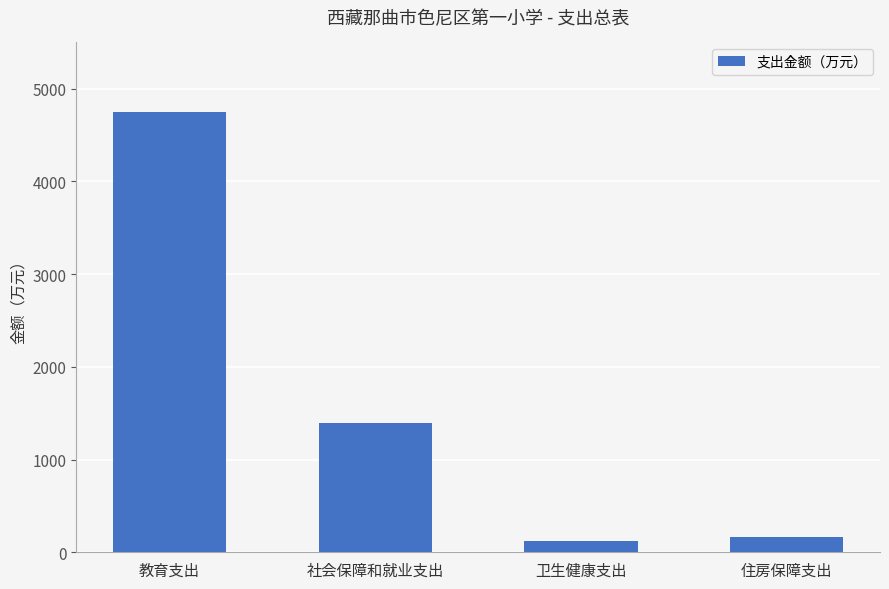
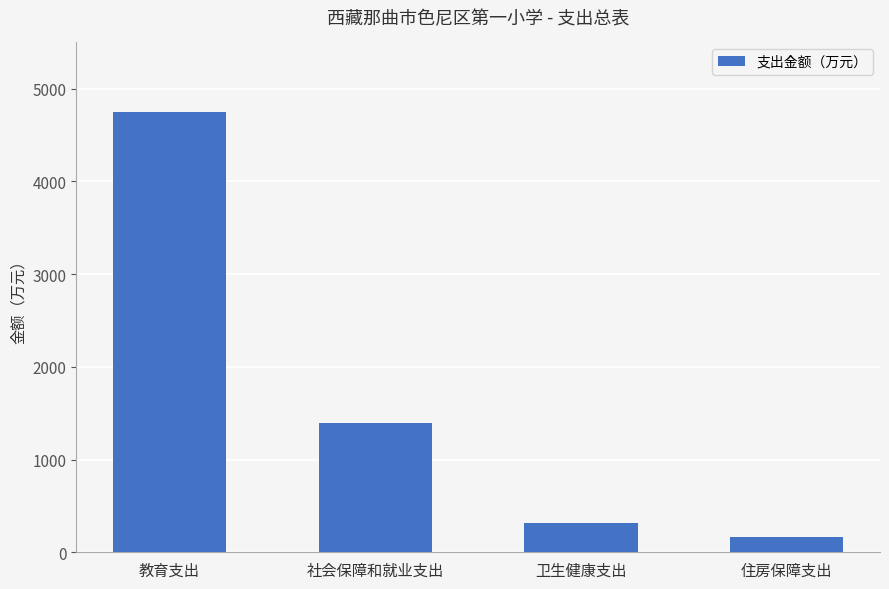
卫生健康支出: 100 -> 300
